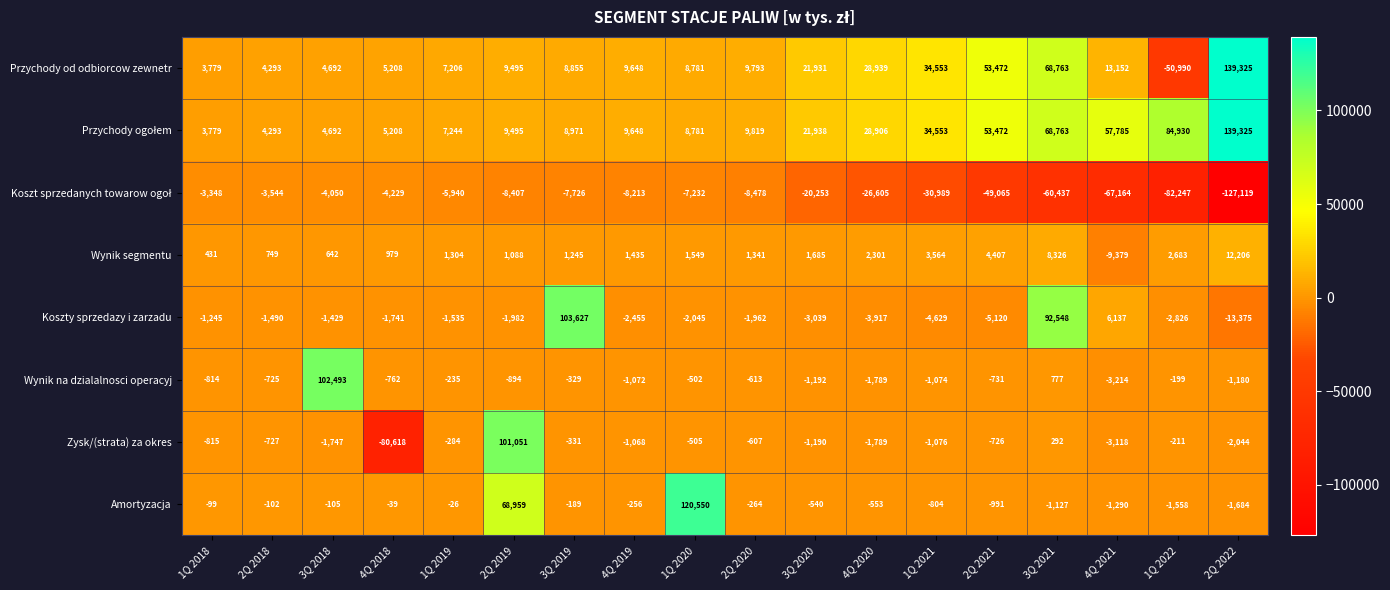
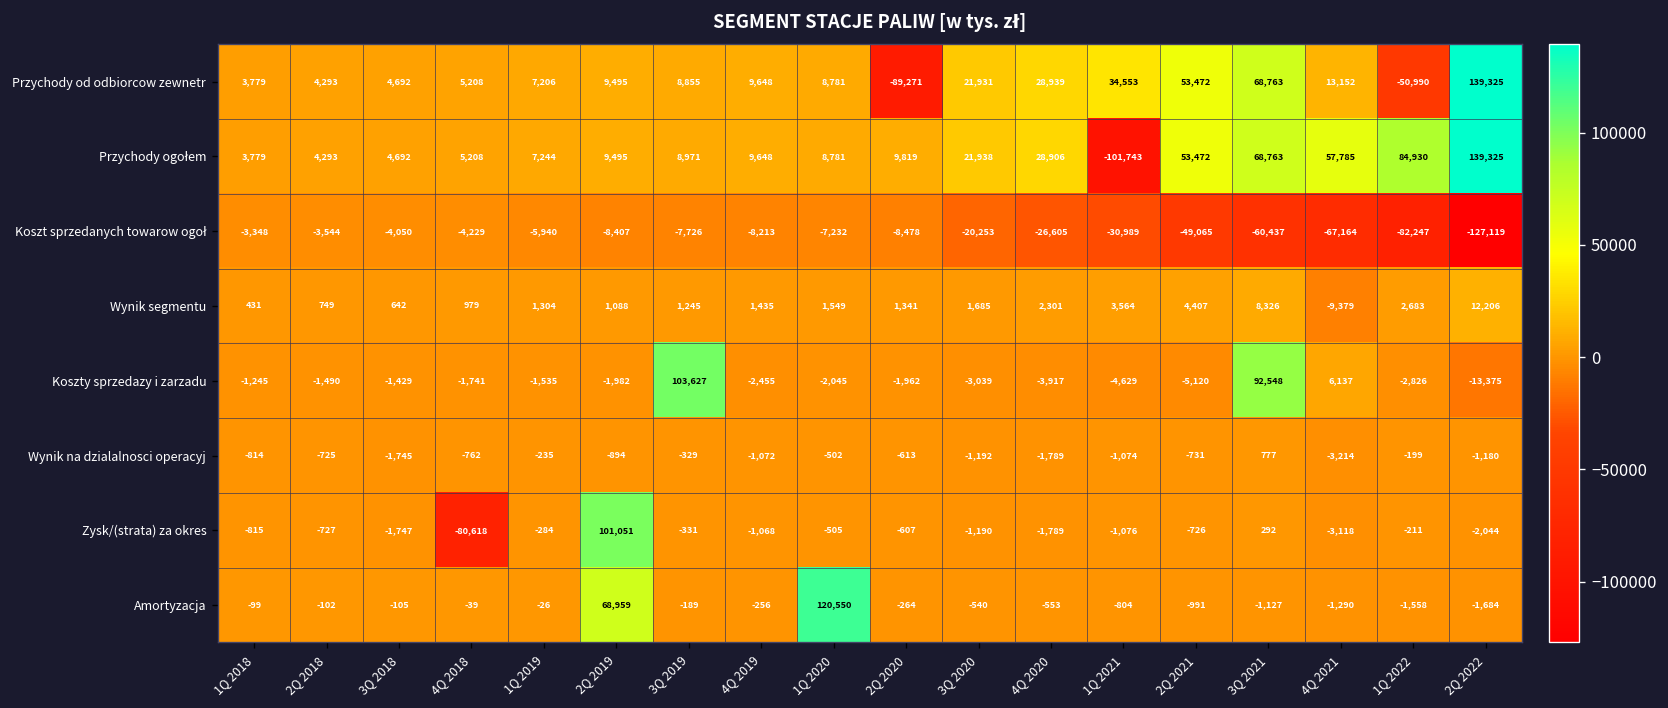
Przychody od odbiorcow zewnetr, 2Q 2020: 9,793 -> -89,271
Przychody ogołem, 1Q 2021: 34,553 -> -101,743
Wynik na dzialalnosci operacyj, 3Q 2018: 102,493 -> -1,745
